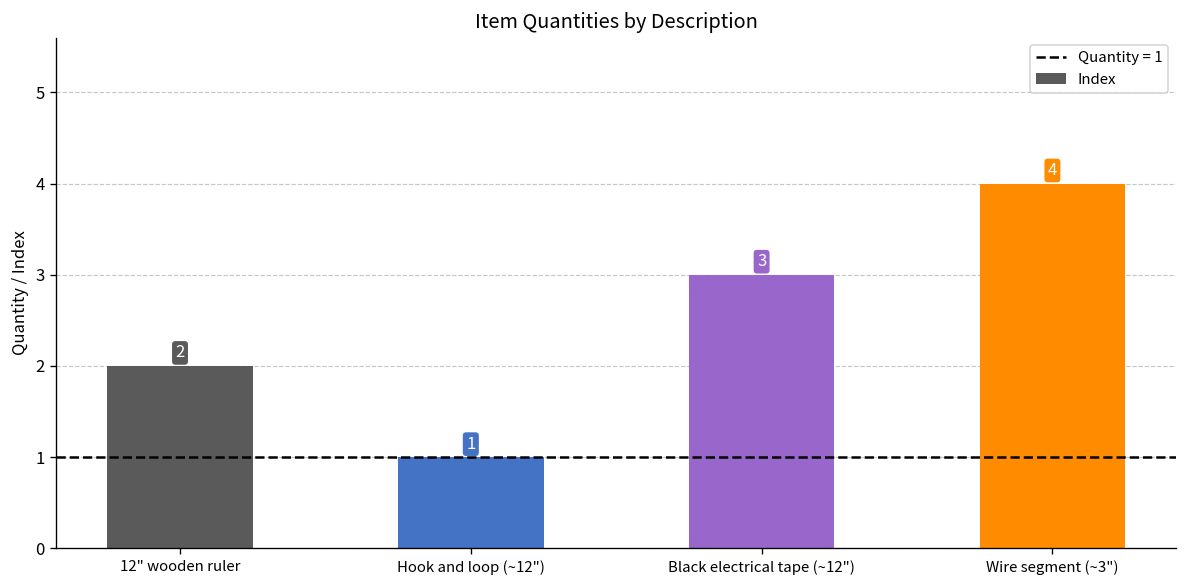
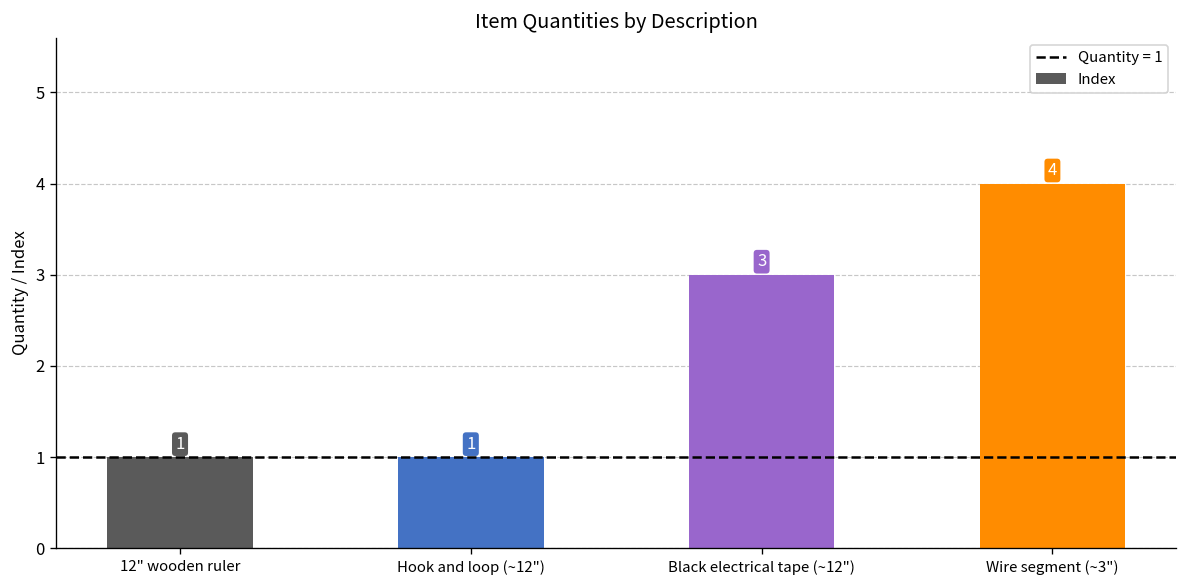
12" wooden ruler: 2 -> 1
